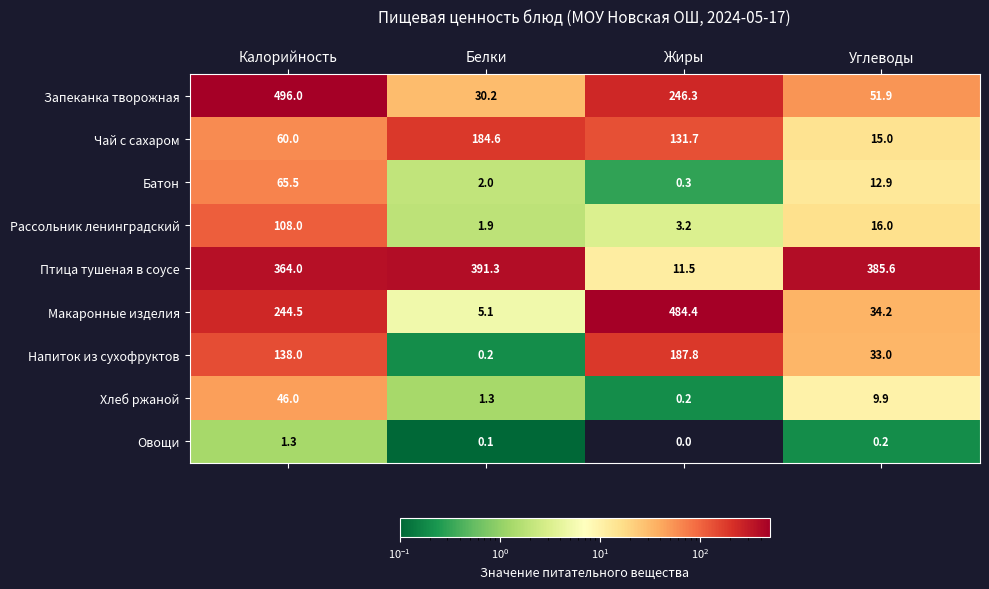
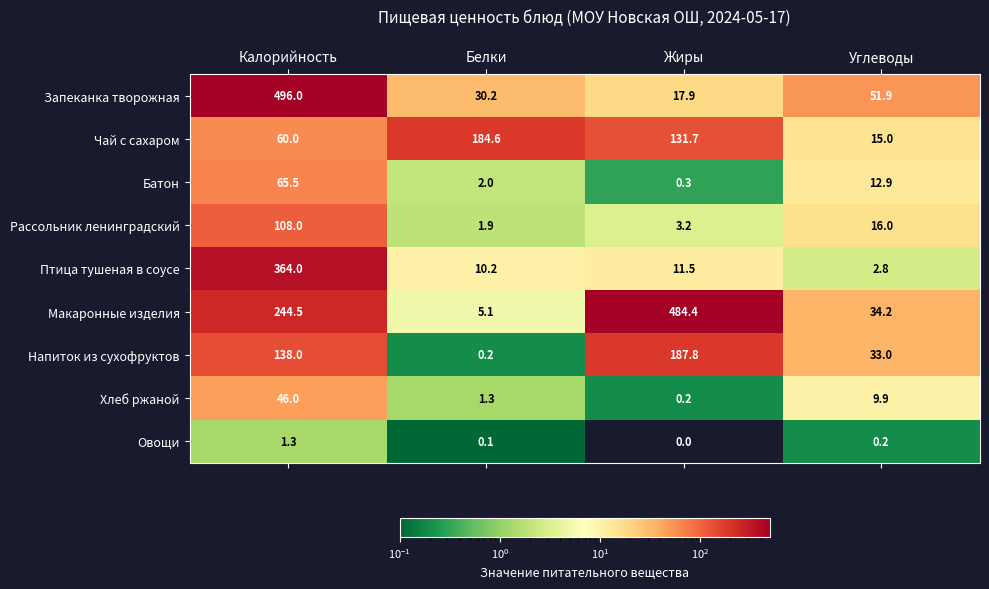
Запеканка творожная, Жиры: 246.3 -> 17.9
Птица тушеная в соусе, Белки: 391.3 -> 10.2
Птица тушеная в соусе, Углеводы: 385.6 -> 2.8
